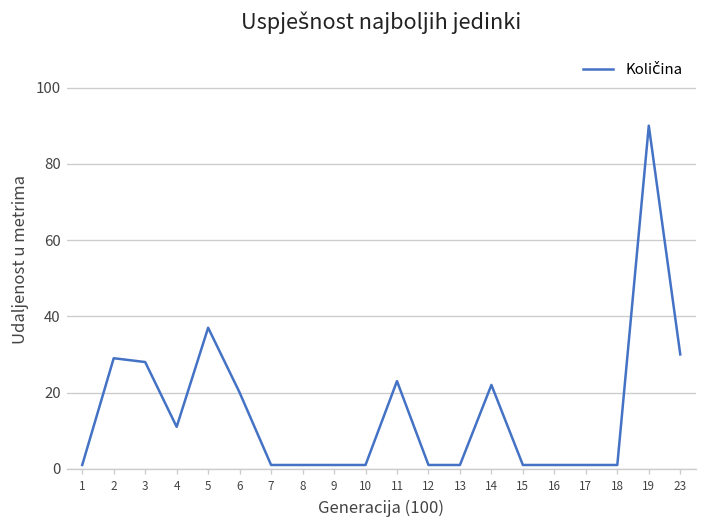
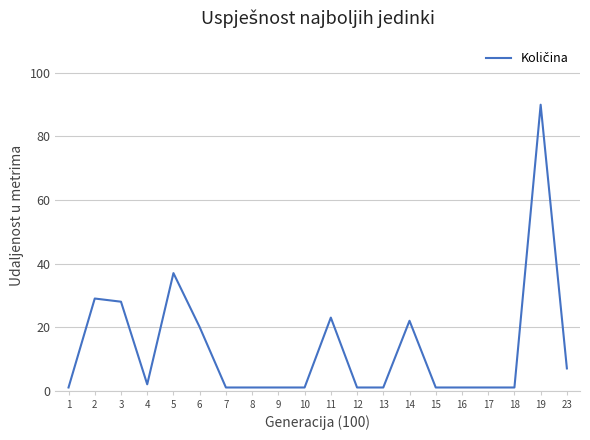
4: 11 -> 2
23: 30 -> 7
